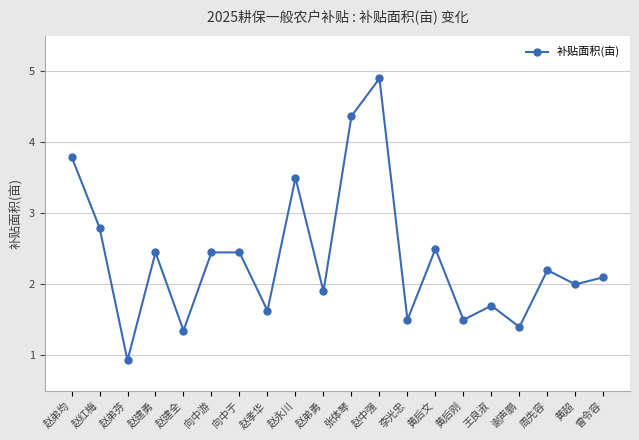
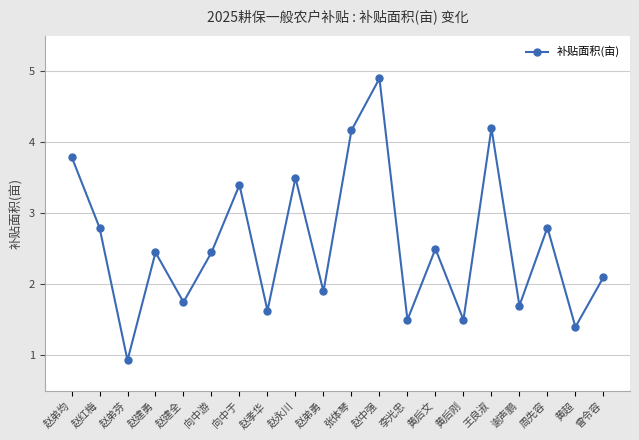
赵建全: 1.4 -> 1.8
向中于: 2.5 -> 3.4
张体琴: 4.4 -> 4.2
王良淑: 1.7 -> 4.2
谢声鹏: 1.4 -> 1.7
周先容: 2.2 -> 2.8
黄超: 2.0 -> 1.4
